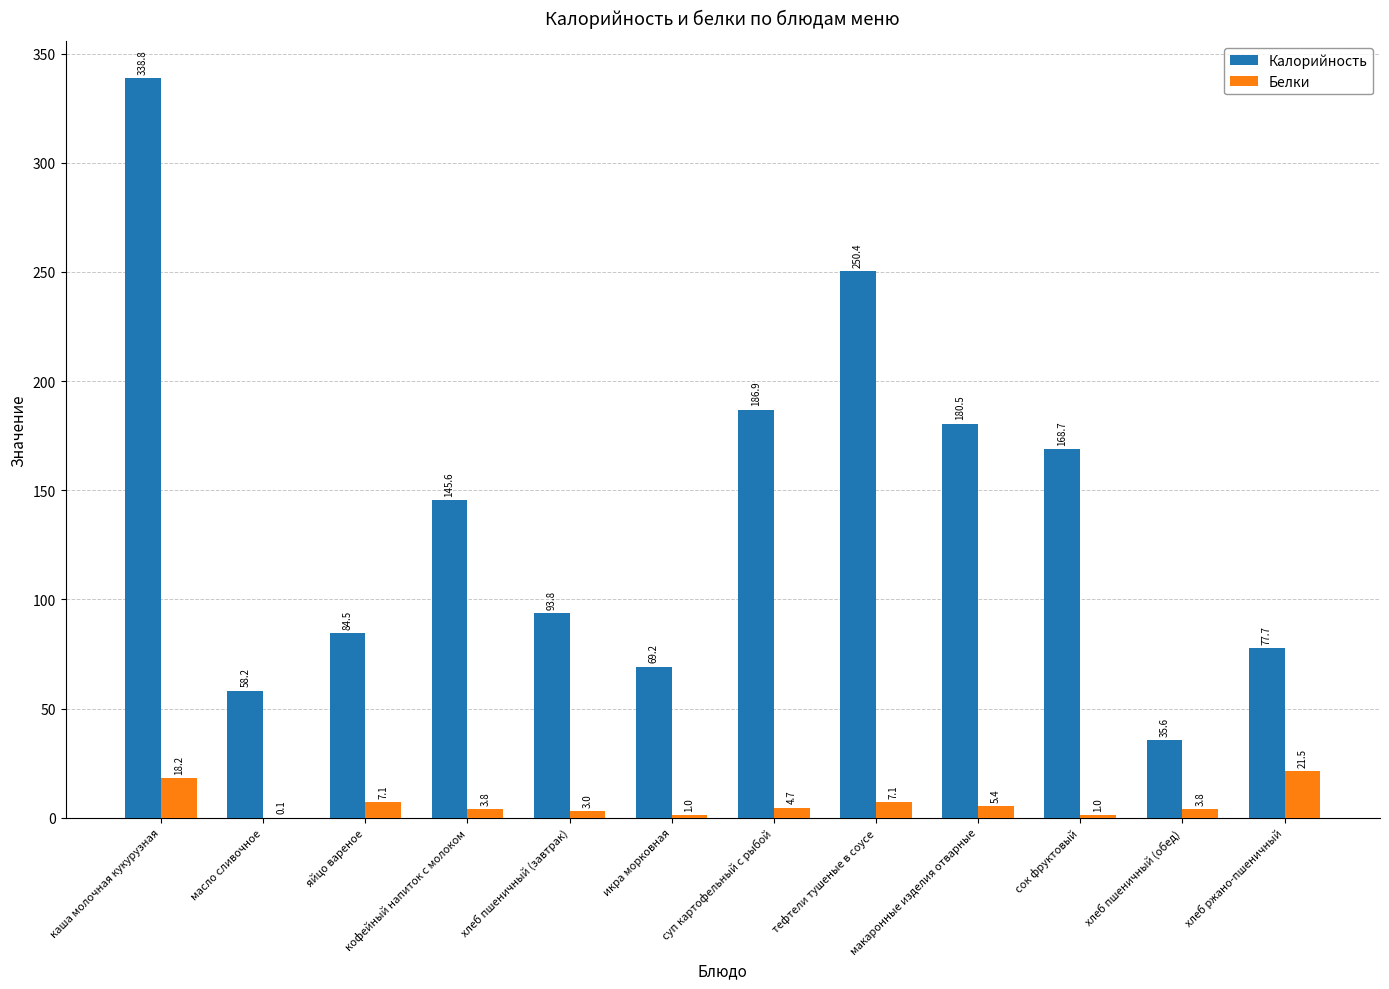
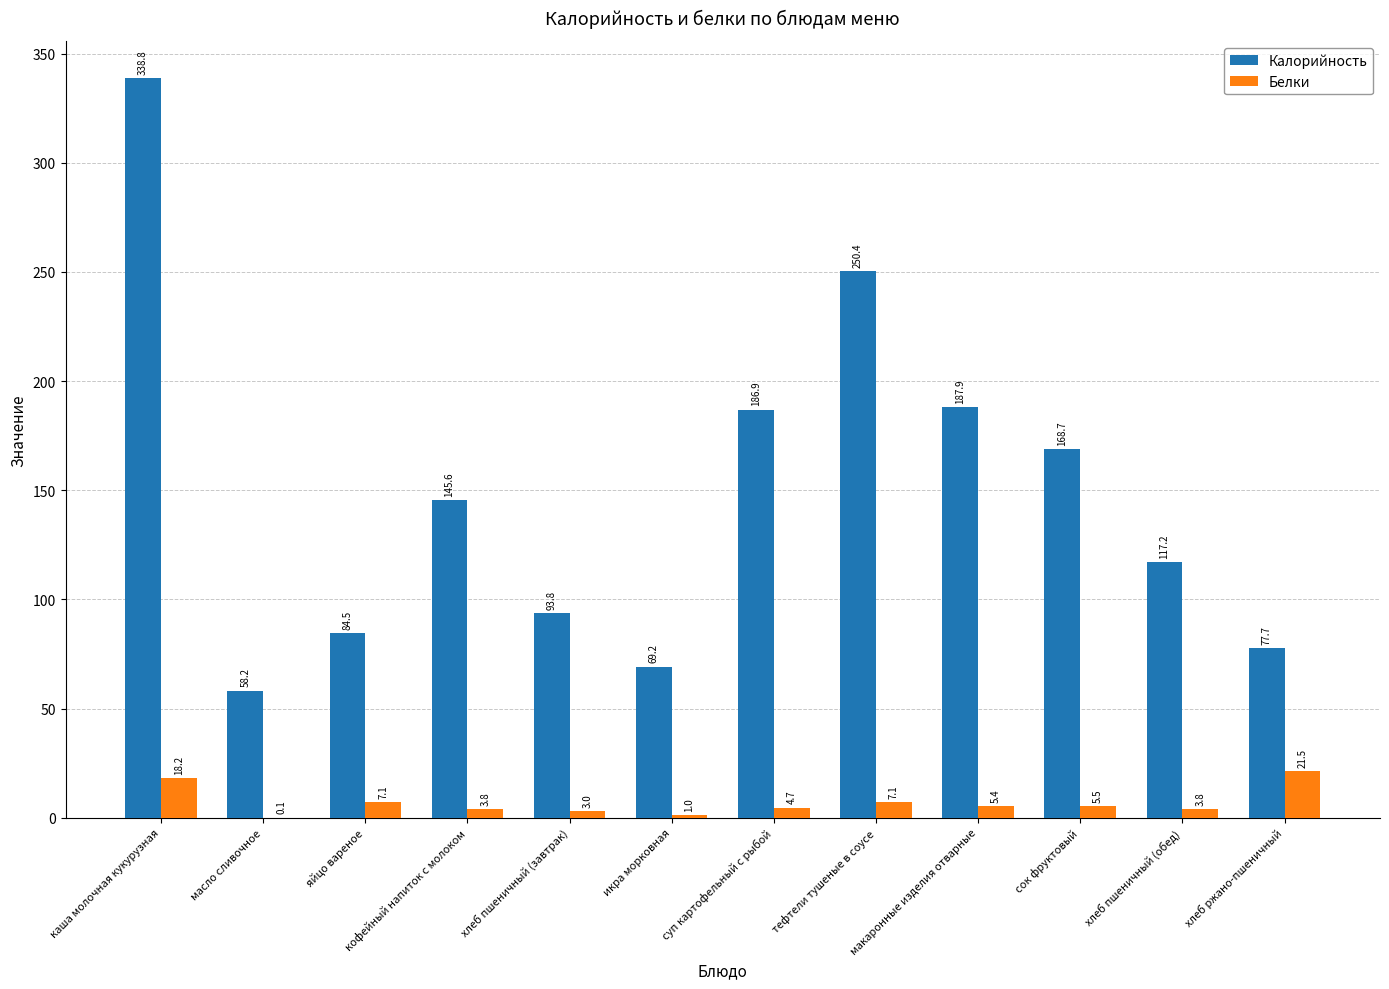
Калорийность, макаронные изделия отварные: 180.5 -> 187.9
Белки, сок фруктовый: 1.0 -> 5.5
Калорийность, хлеб пшеничный (обед): 35.6 -> 117.2
